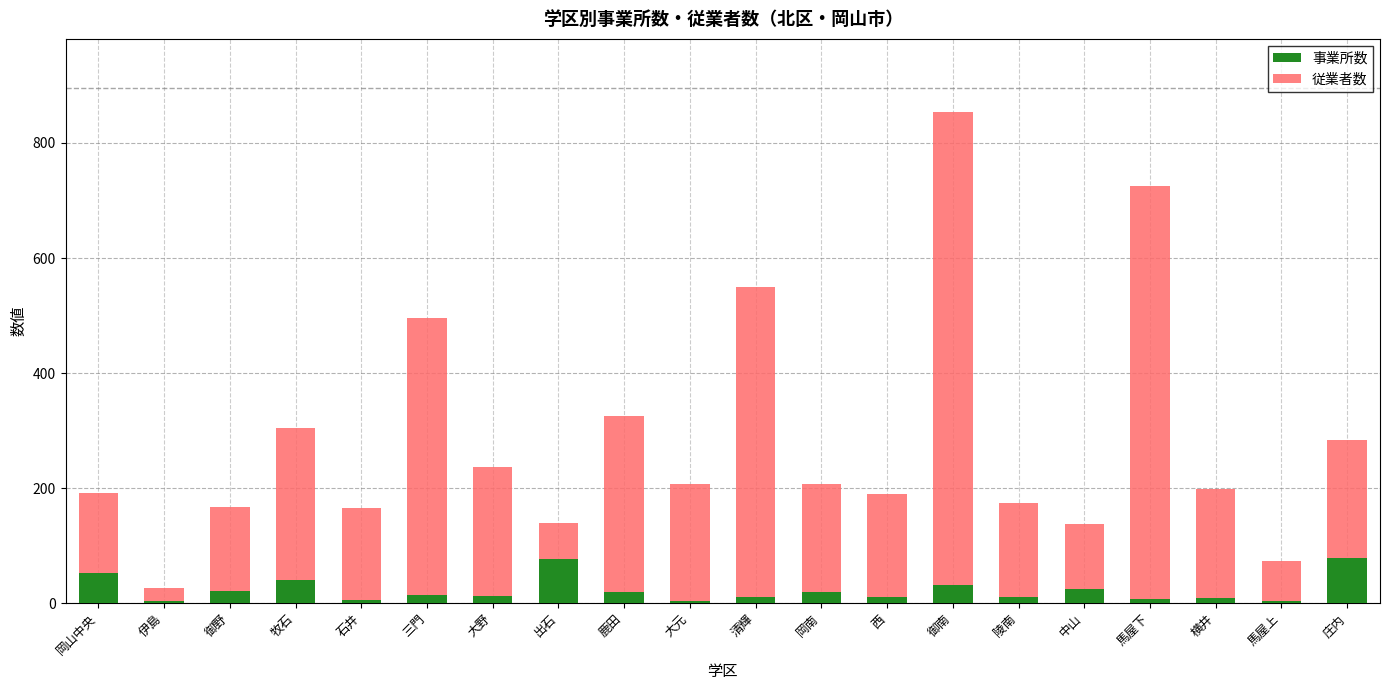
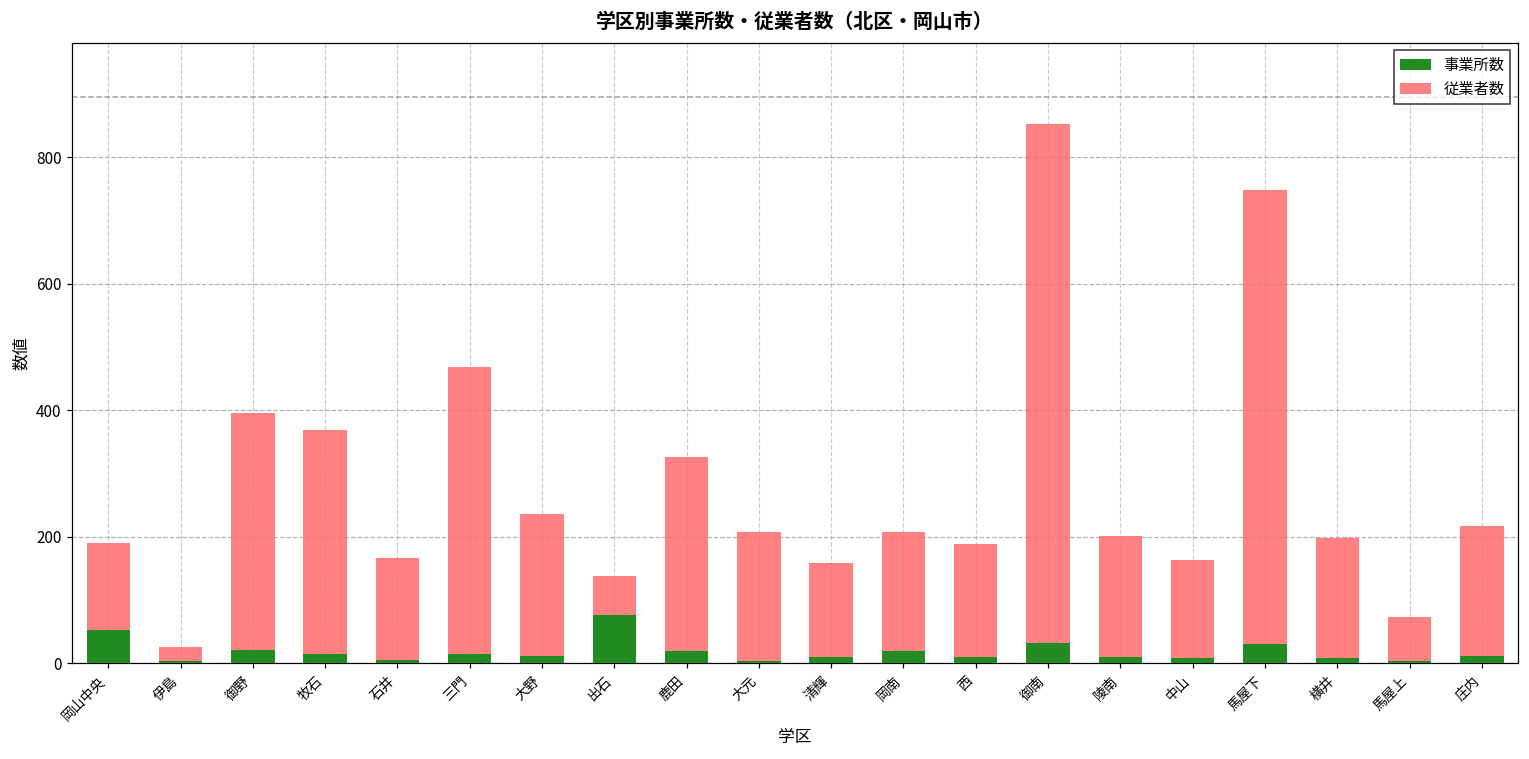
従業者数, 御野: 150 -> 370
事業所数, 牧石: 40 -> 20
従業者数, 牧石: 260 -> 350
従業者数, 三門: 480 -> 450
従業者数, 清輝: 540 -> 150
従業者数, 陵南: 170 -> 190
事業所数, 中山: 20 -> 10
従業者数, 中山: 110 -> 160
事業所数, 馬屋下: 10 -> 30
事業所数, 庄内: 80 -> 10
